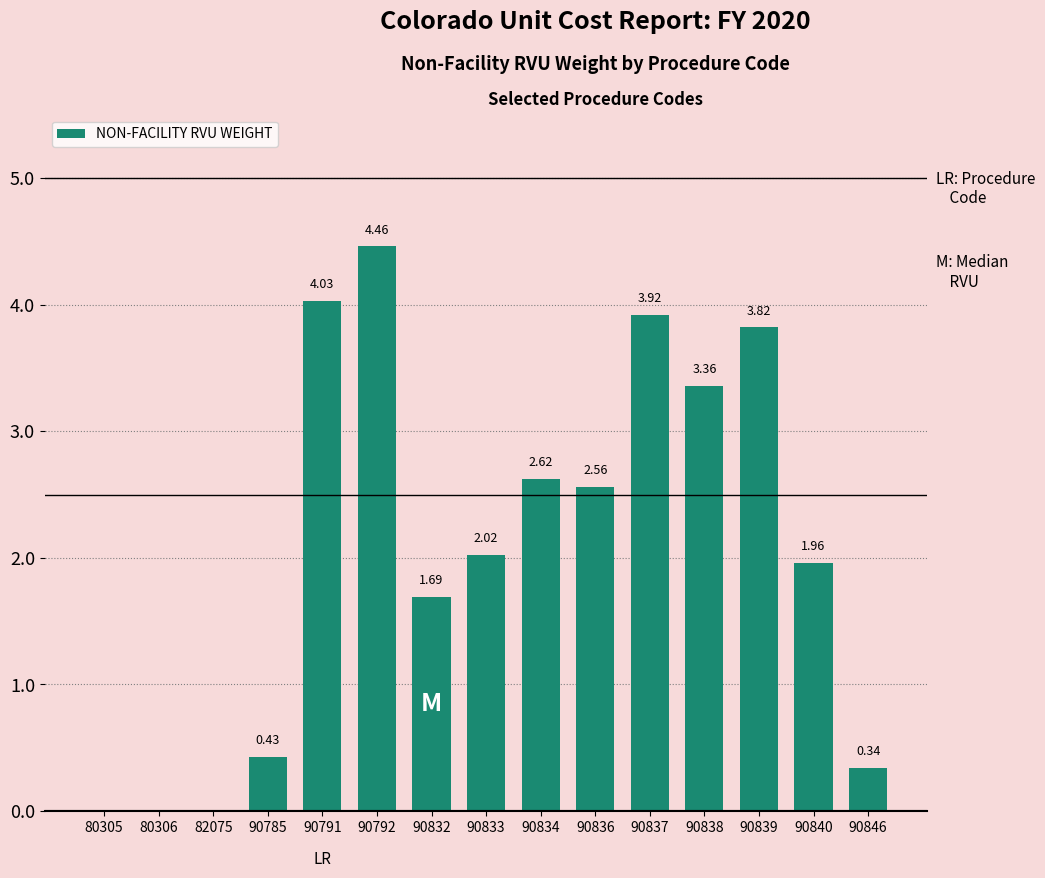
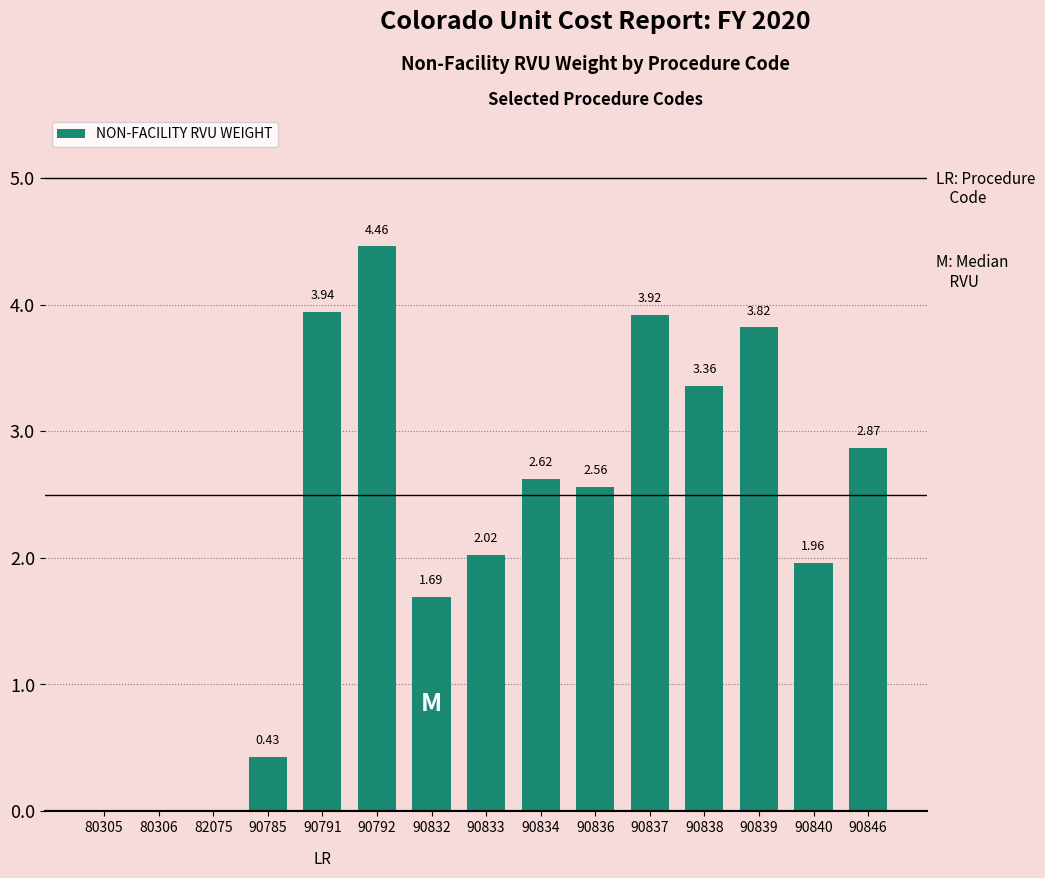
90791: 4.03 -> 3.94
90846: 0.34 -> 2.87
